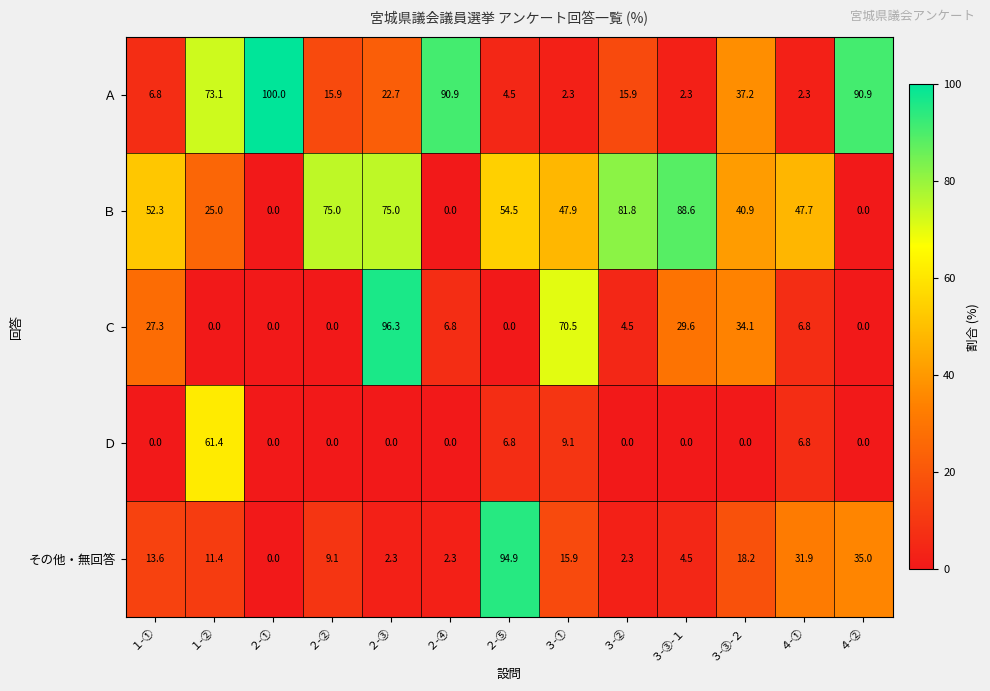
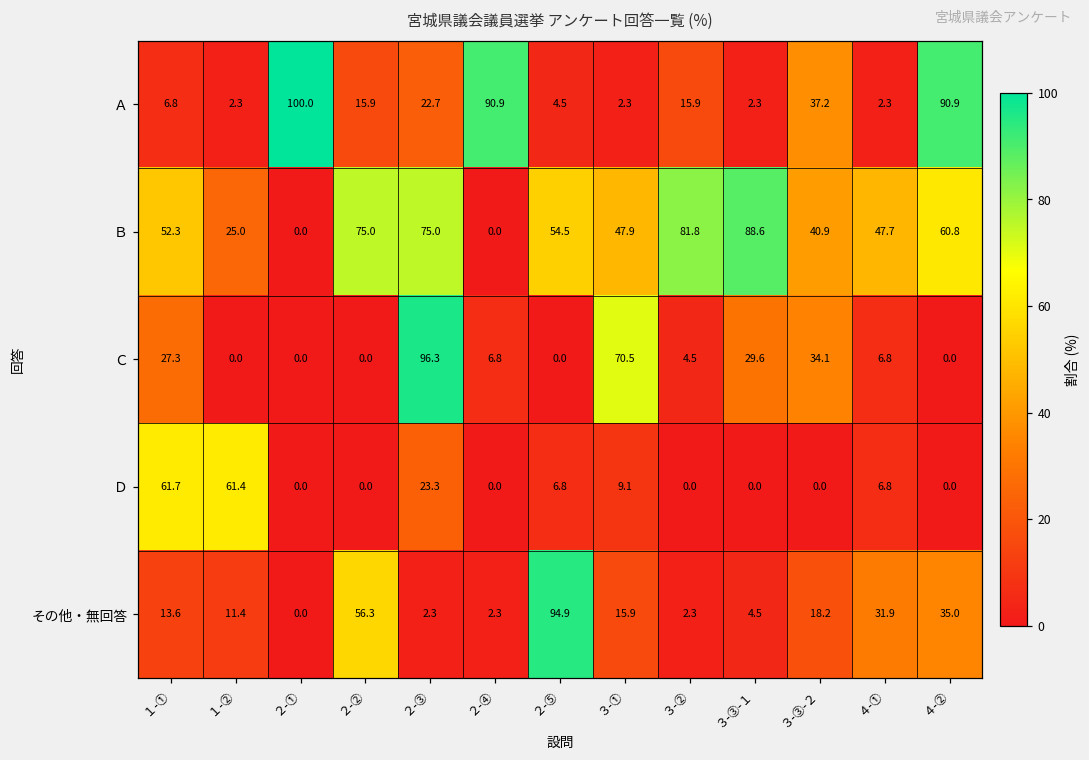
Ａ, １-②: 73.1 -> 2.3
Ｂ, ４-②: 0.0 -> 60.8
Ｄ, １-①: 0.0 -> 61.7
Ｄ, ２-③: 0.0 -> 23.3
その他・無回答, ２-②: 9.1 -> 56.3
